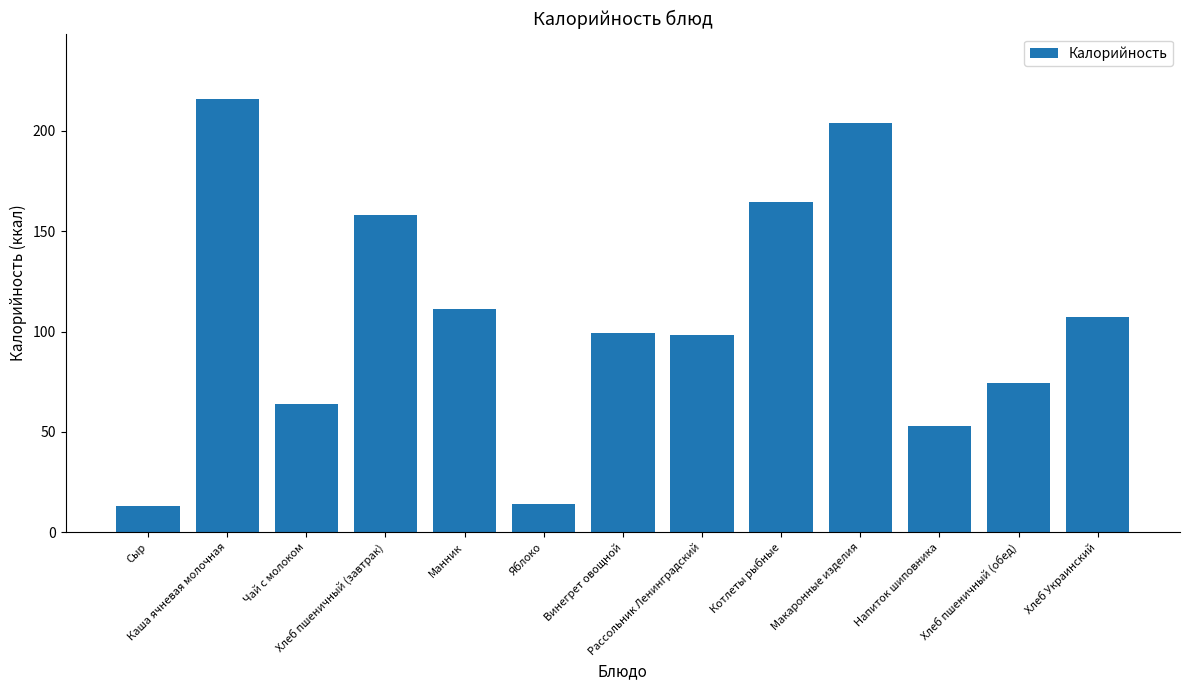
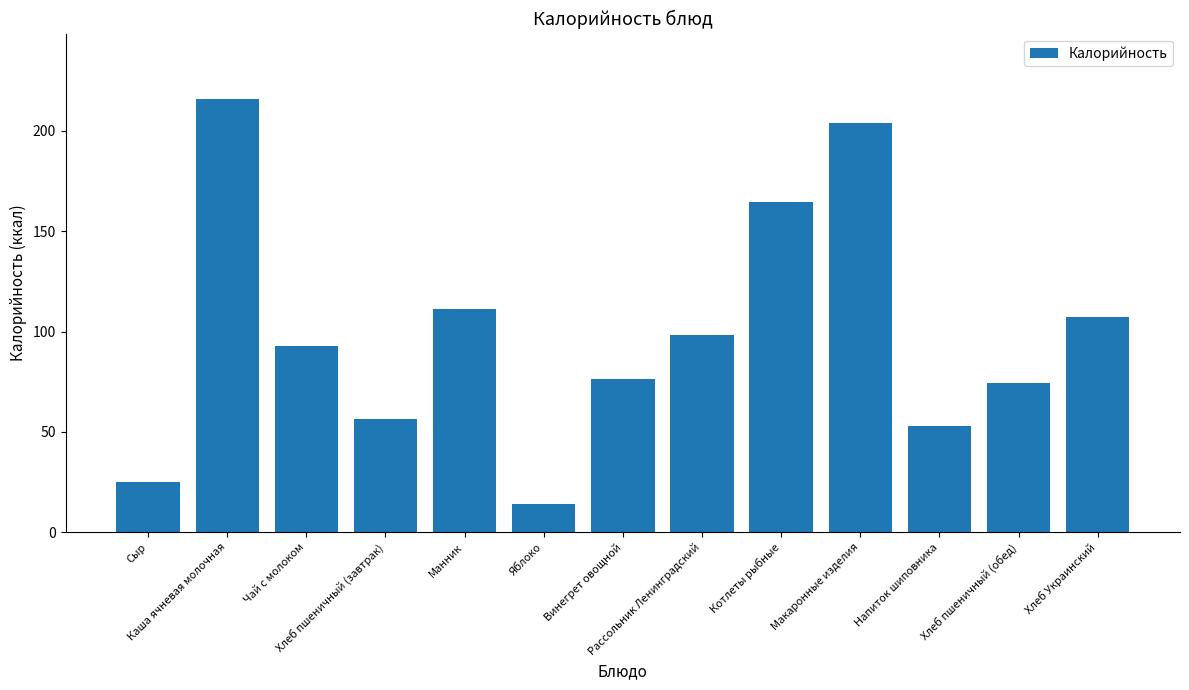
Сыр: 13 -> 25
Чай с молоком: 64 -> 93
Хлеб пшеничный (завтрак): 158 -> 57
Винегрет овощной: 99 -> 76
